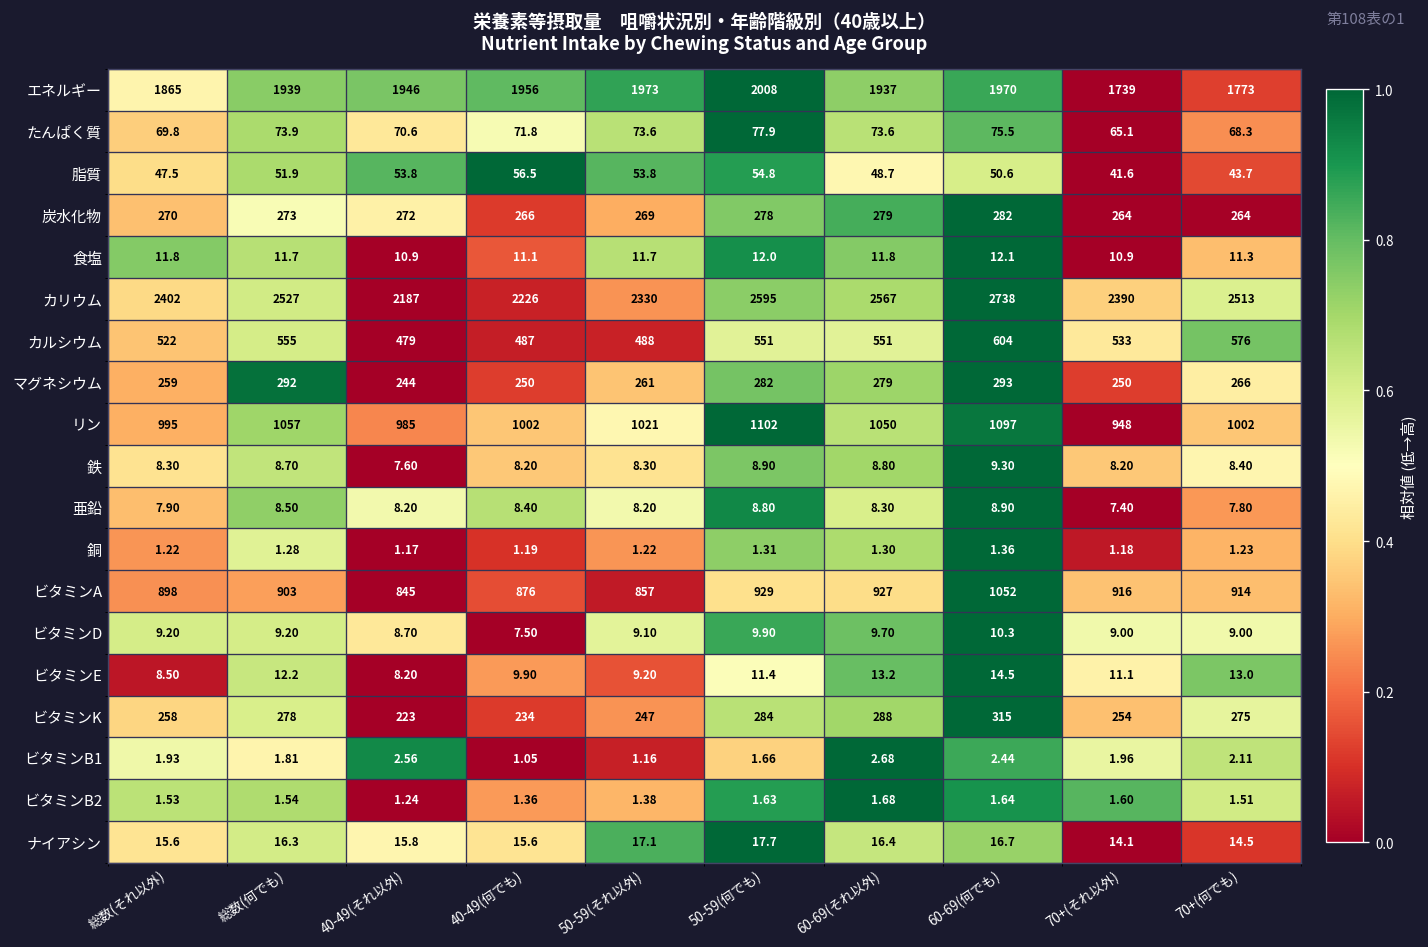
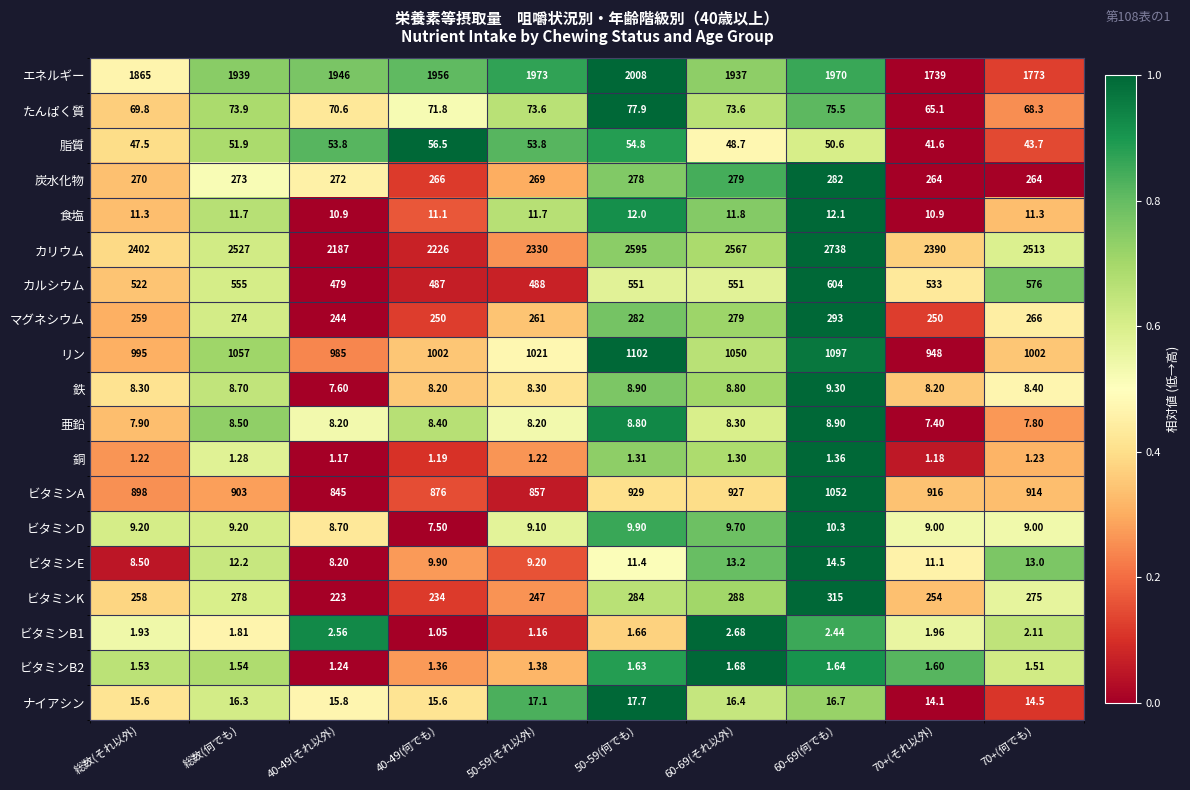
食塩, 総数(それ以外): 11.8 -> 11.3
マグネシウム, 総数(何でも): 292 -> 274
